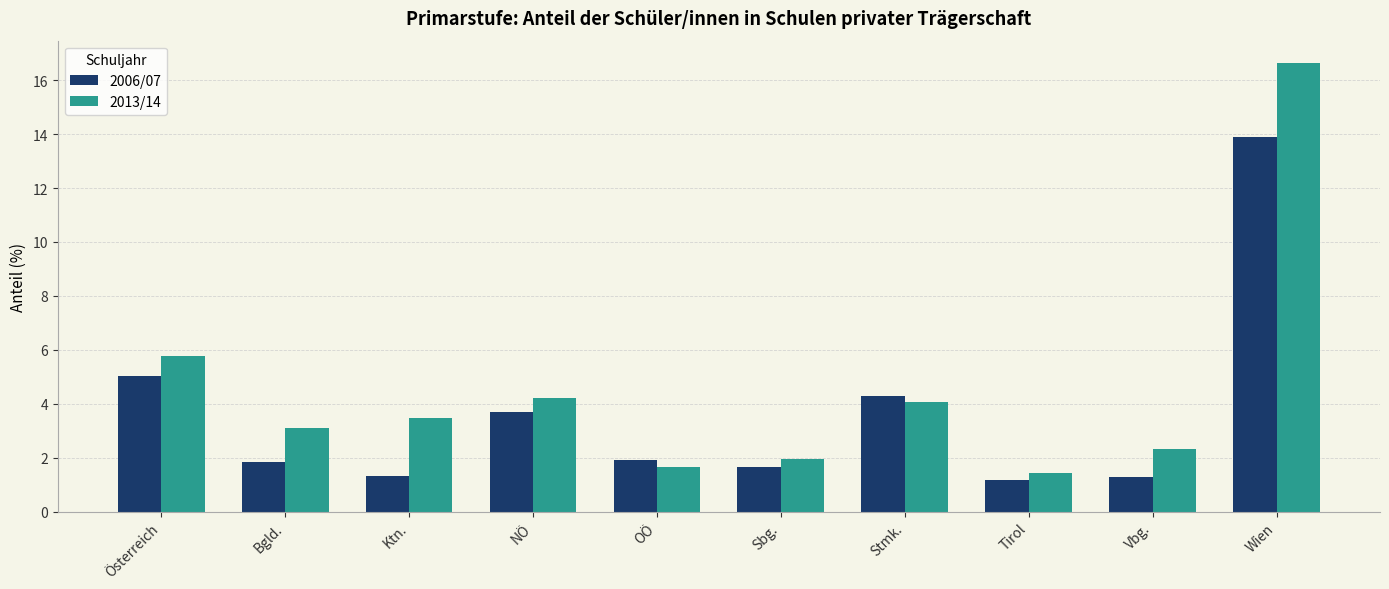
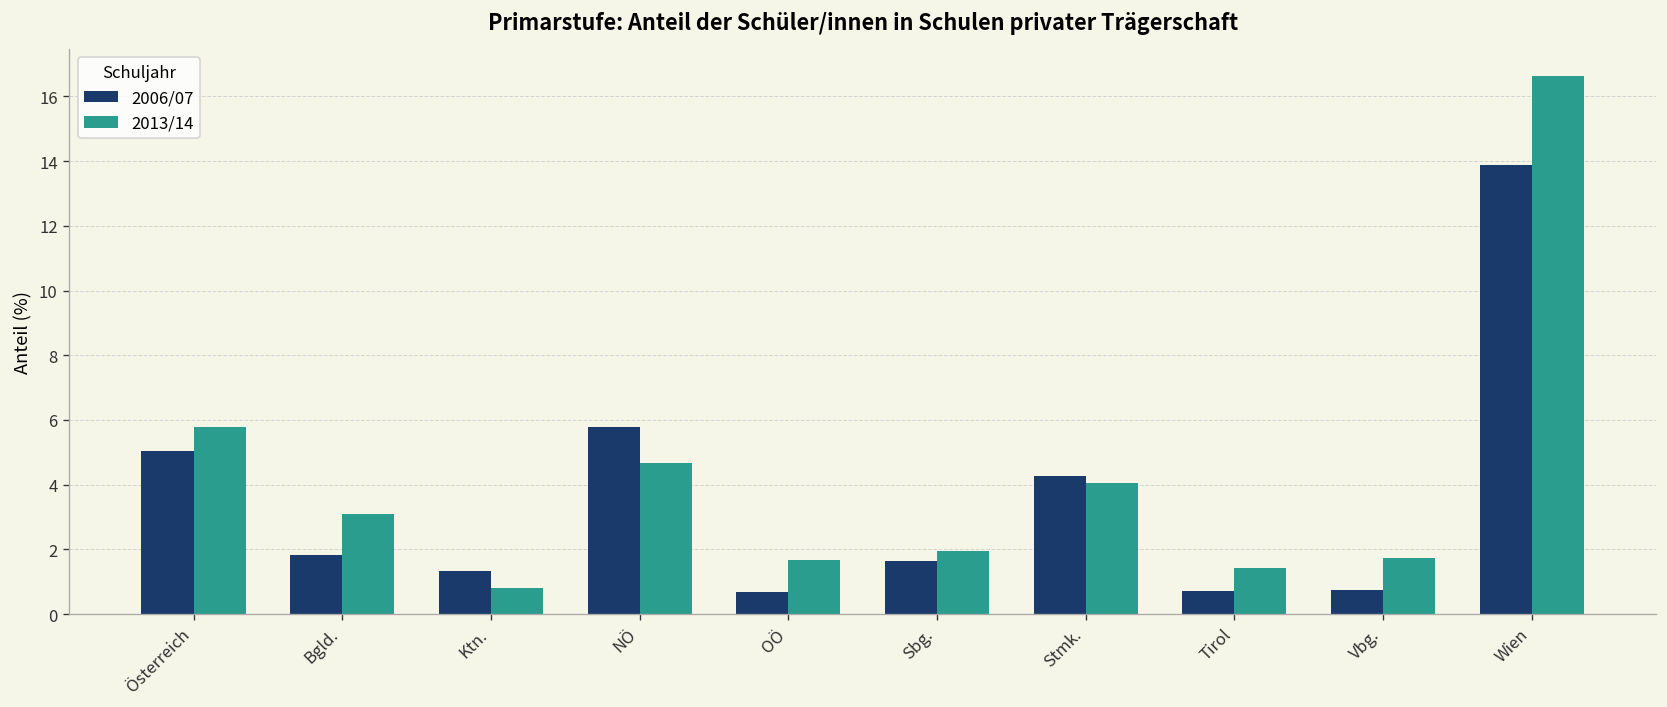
2013/14, Ktn.: 3.5 -> 0.8
2006/07, NÖ: 3.7 -> 5.8
2013/14, NÖ: 4.2 -> 4.7
2006/07, OÖ: 1.9 -> 0.7
2006/07, Tirol: 1.2 -> 0.7
2006/07, Vbg.: 1.3 -> 0.7
2013/14, Vbg.: 2.3 -> 1.7
